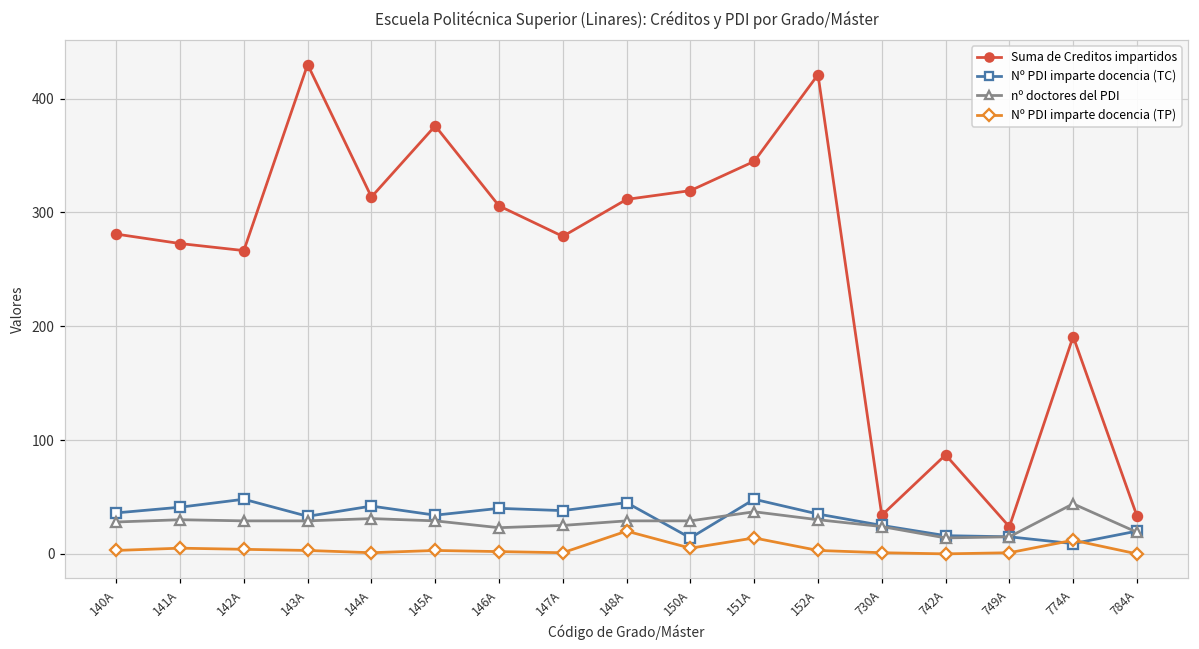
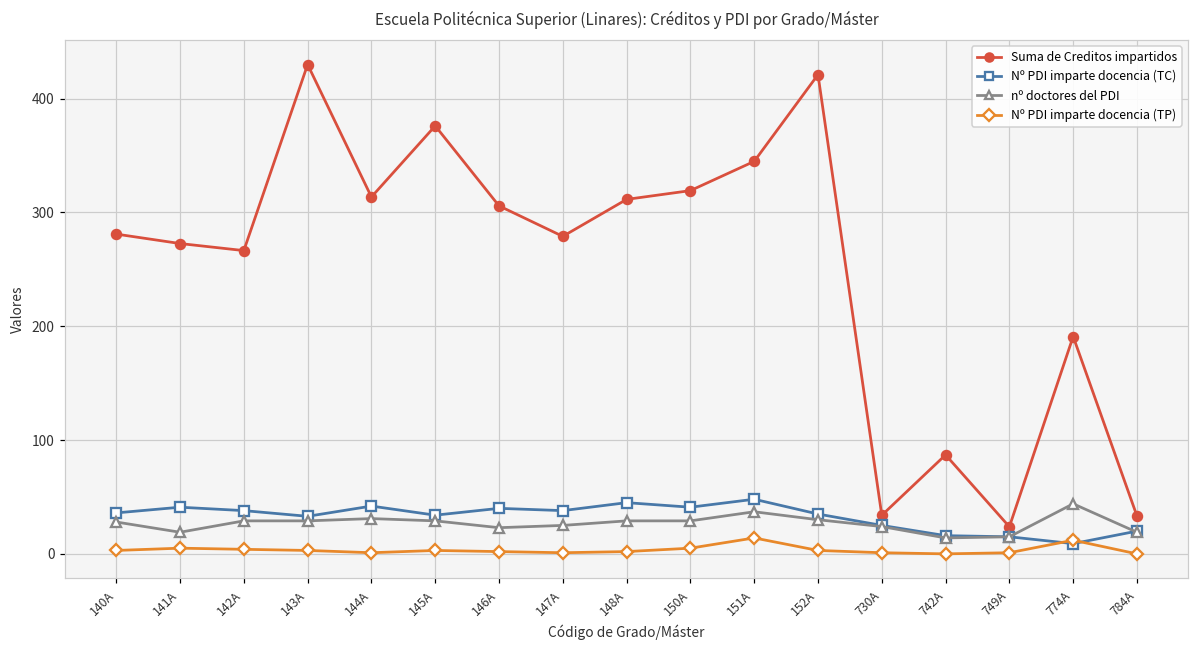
nº doctores del PDI, 141A: 30 -> 19
Nº PDI imparte docencia (TC), 142A: 48 -> 38
Nº PDI imparte docencia (TP), 148A: 20 -> 2
Nº PDI imparte docencia (TC), 150A: 14 -> 41
